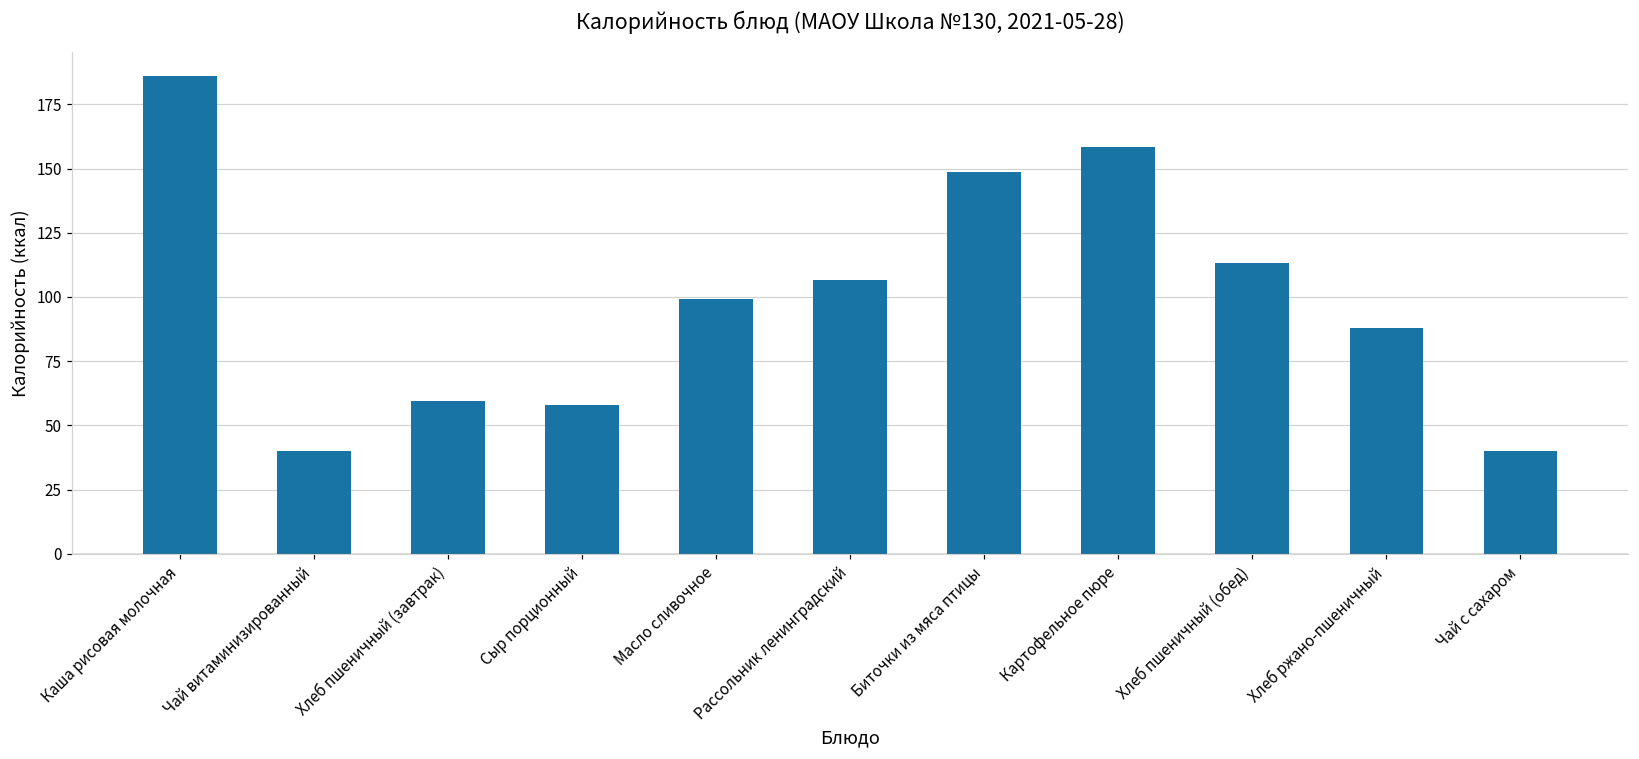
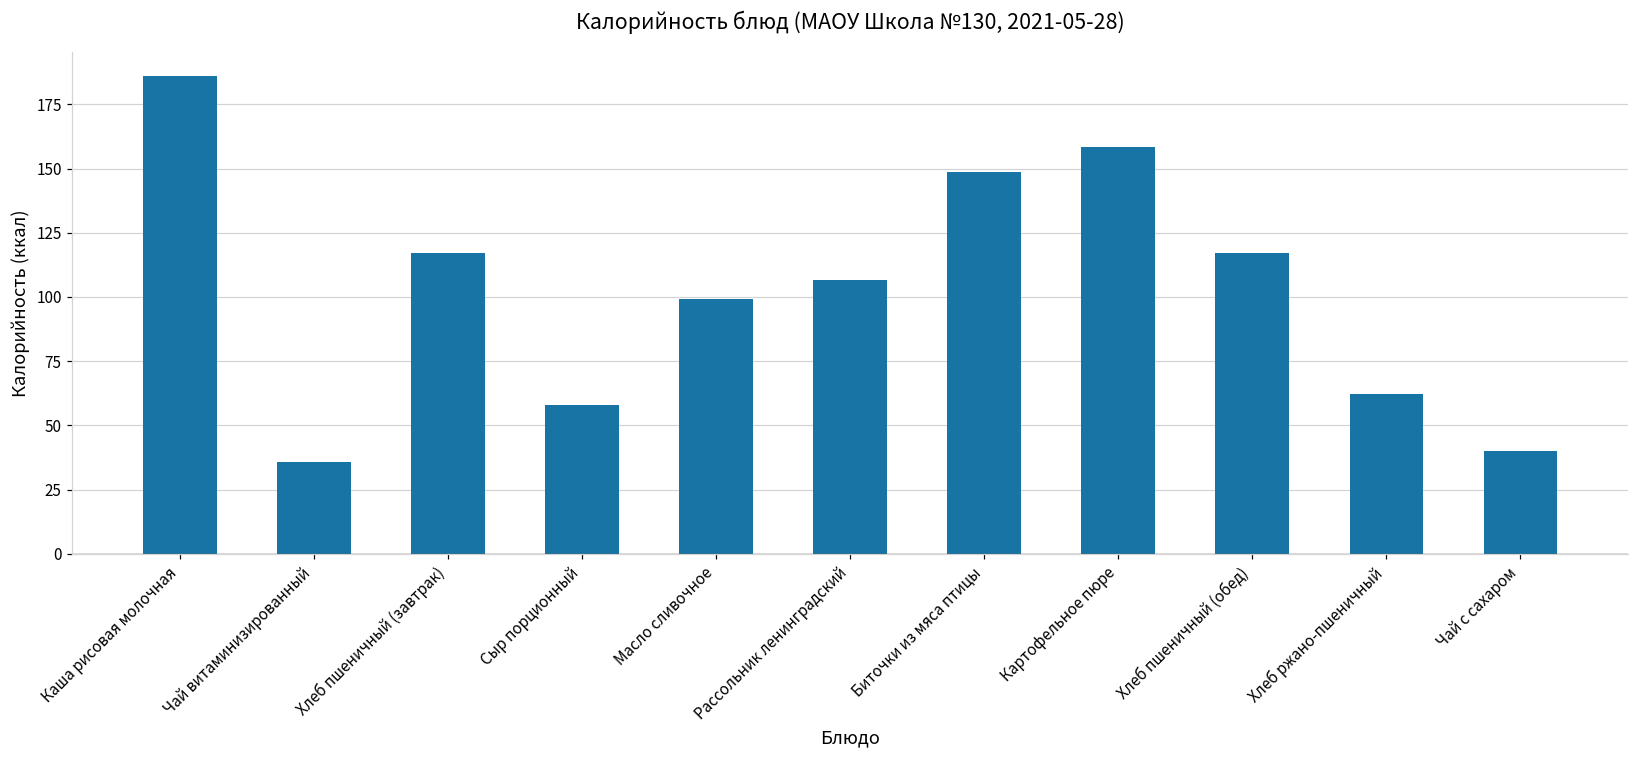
Чай витаминизированный: 40 -> 36
Хлеб пшеничный (завтрак): 60 -> 117
Хлеб пшеничный (обед): 113 -> 117
Хлеб ржано-пшеничный: 88 -> 62
